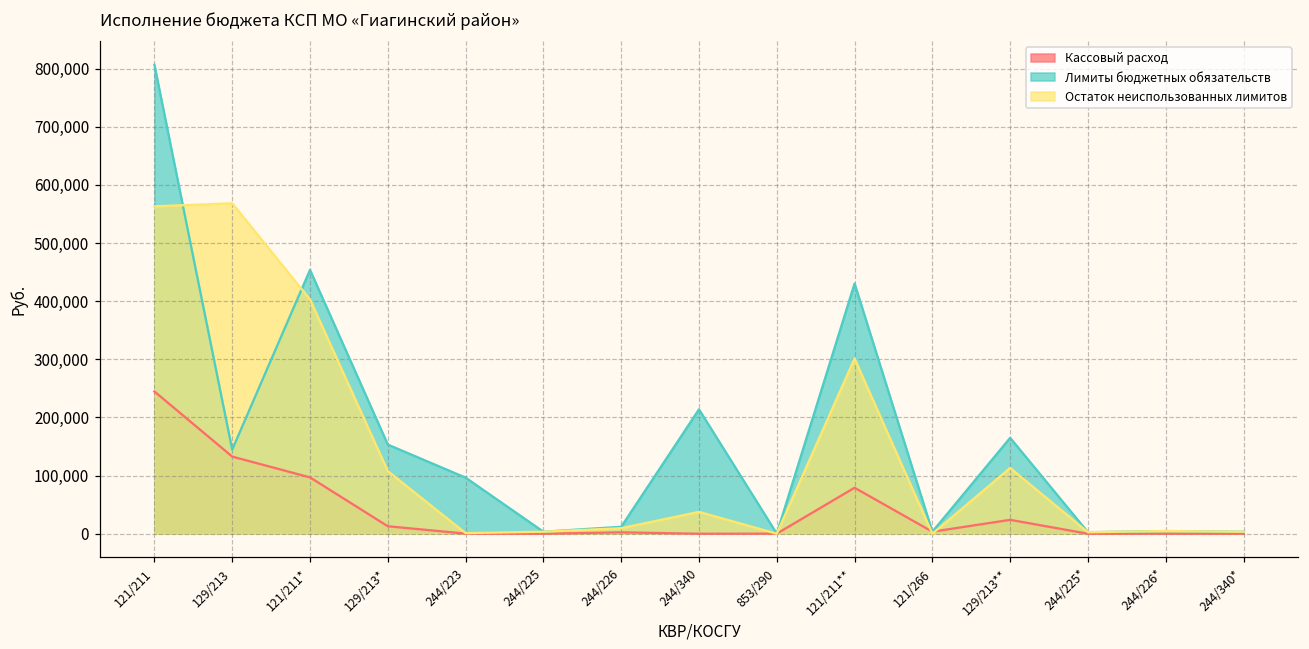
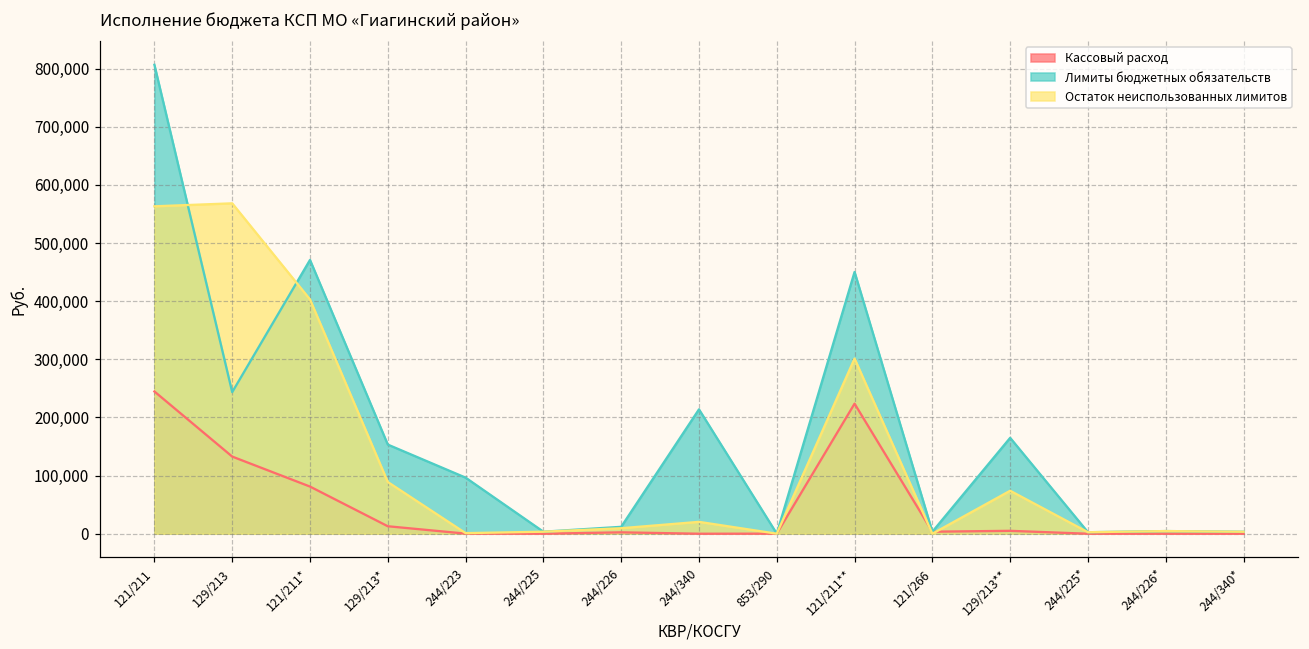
Лимиты бюджетных обязательств, 129/213: 140,000 -> 240,000
Кассовый расход, 121/211*: 100,000 -> 80,000
Лимиты бюджетных обязательств, 121/211*: 450,000 -> 470,000
Остаток неиспользованных лимитов, 129/213*: 110,000 -> 90,000
Остаток неиспользованных лимитов, 244/340: 40,000 -> 20,000
Кассовый расход, 121/211**: 80,000 -> 220,000
Лимиты бюджетных обязательств, 121/211**: 430,000 -> 450,000
Кассовый расход, 129/213**: 20,000 -> 10,000
Остаток неиспользованных лимитов, 129/213**: 110,000 -> 70,000
